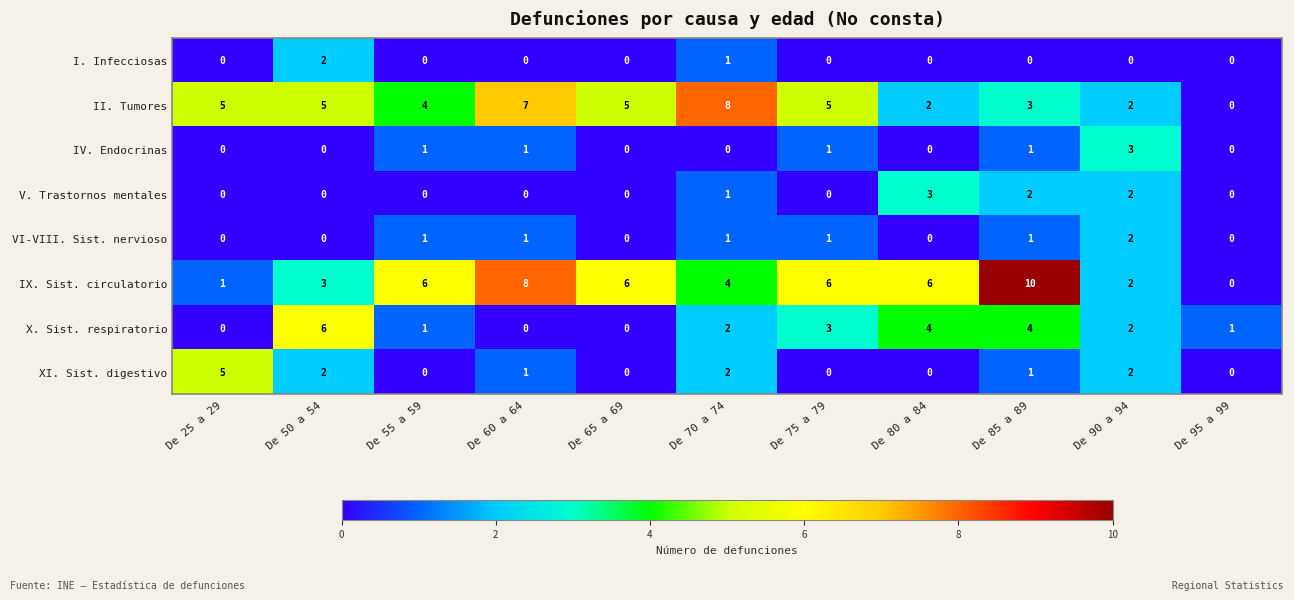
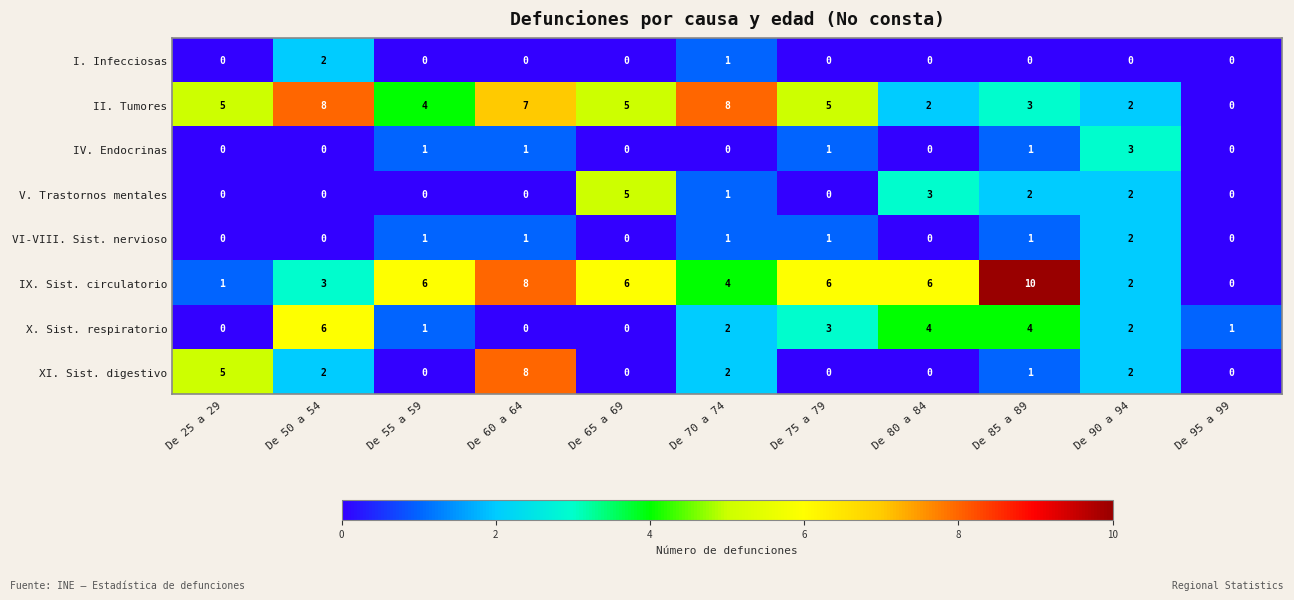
II. Tumores, De 50 a 54: 5 -> 8
V. Trastornos mentales, De 65 a 69: 0 -> 5
XI. Sist. digestivo, De 60 a 64: 1 -> 8
